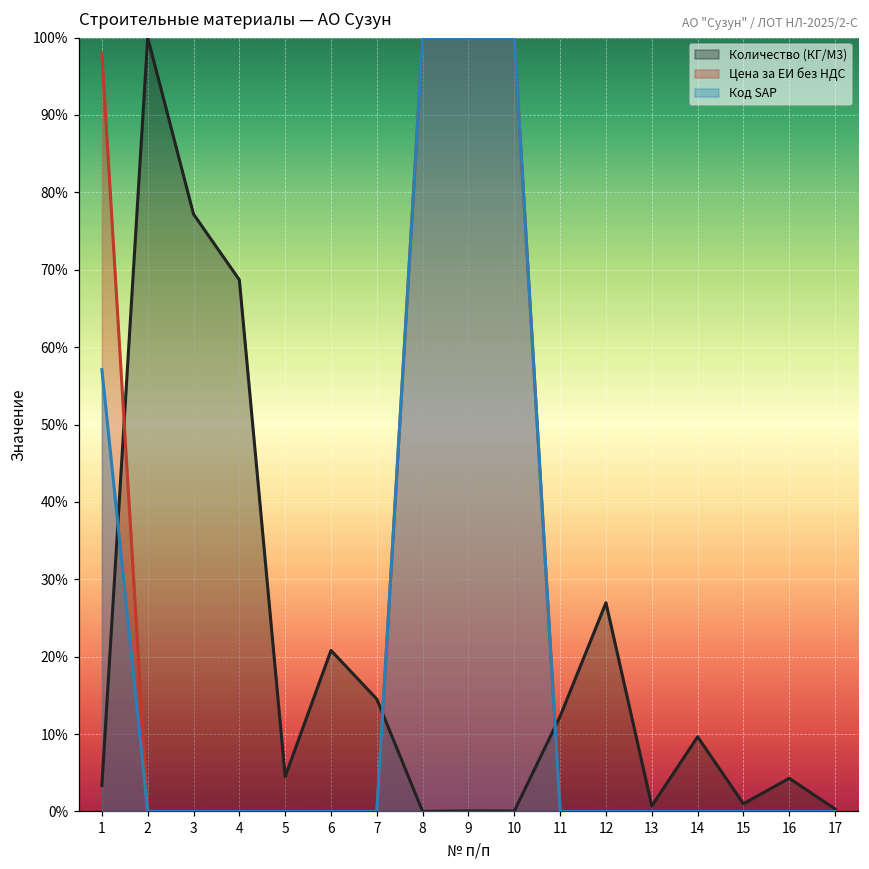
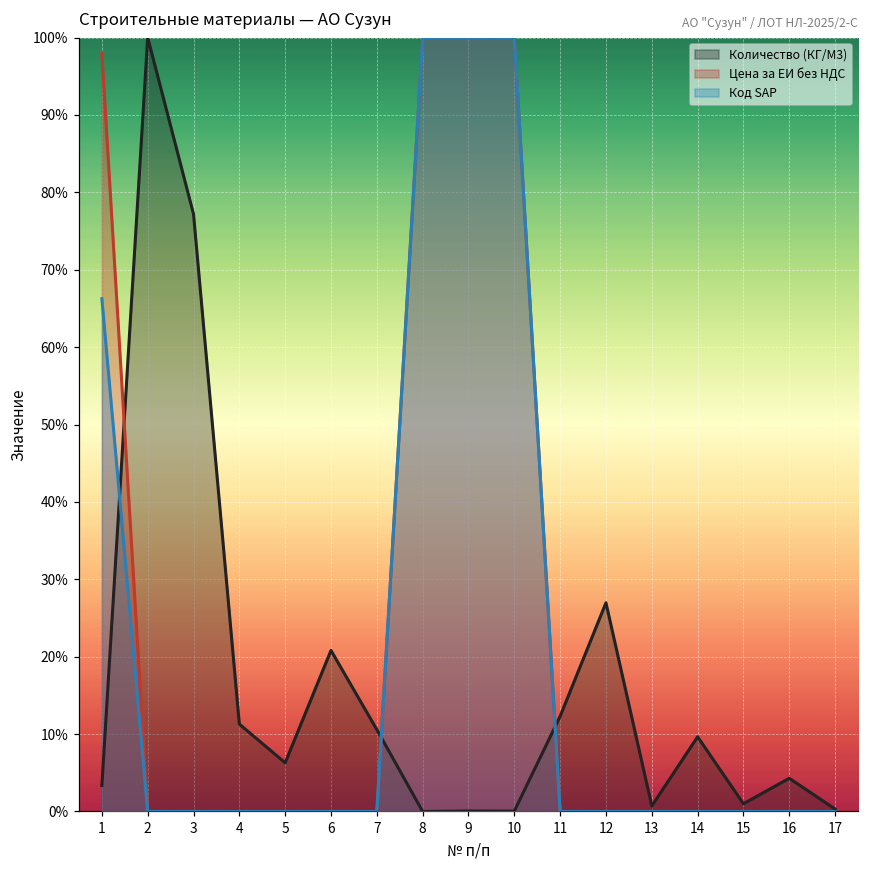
Код SAP, 1: 57% -> 66%
Количество (КГ/М3), 4: 69% -> 11%
Количество (КГ/М3), 5: 5% -> 6%
Количество (КГ/М3), 7: 15% -> 11%
